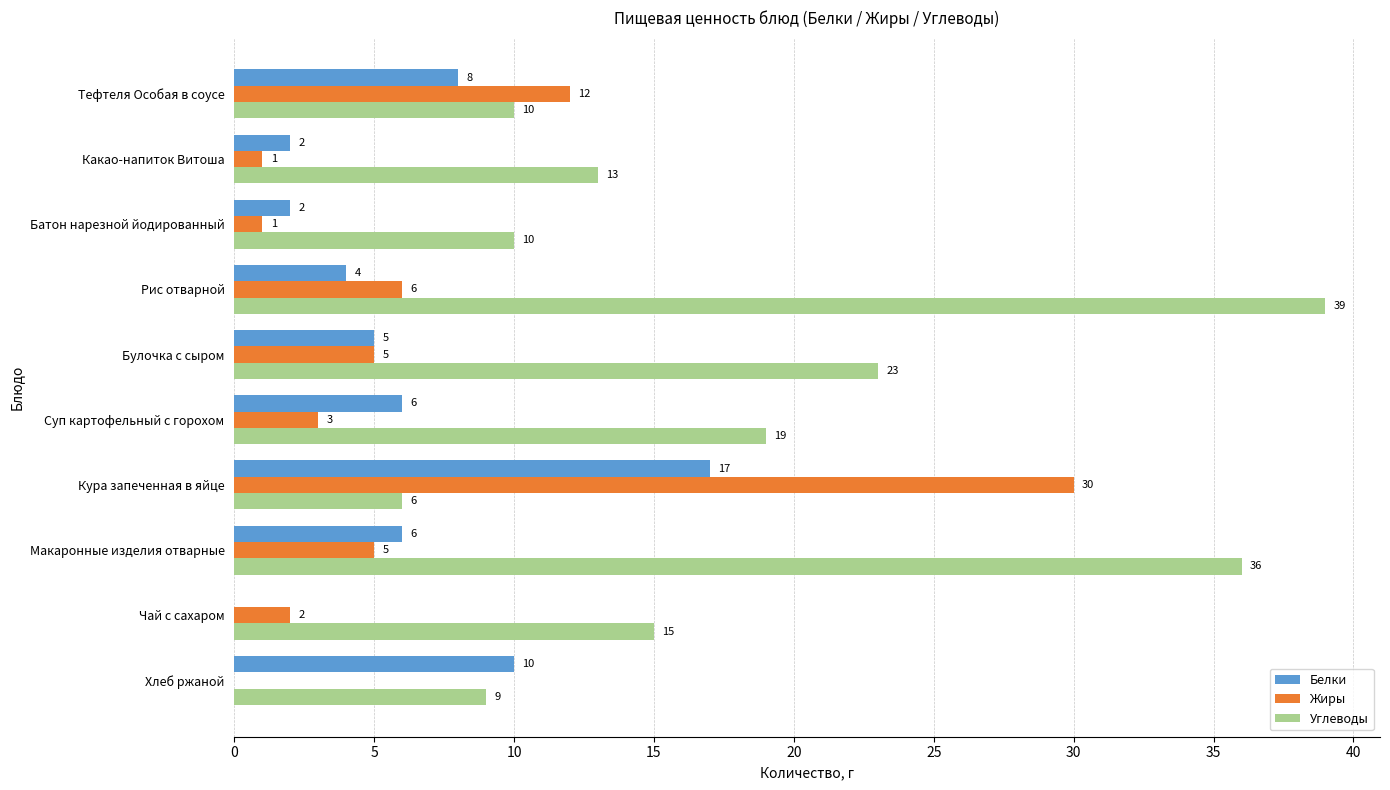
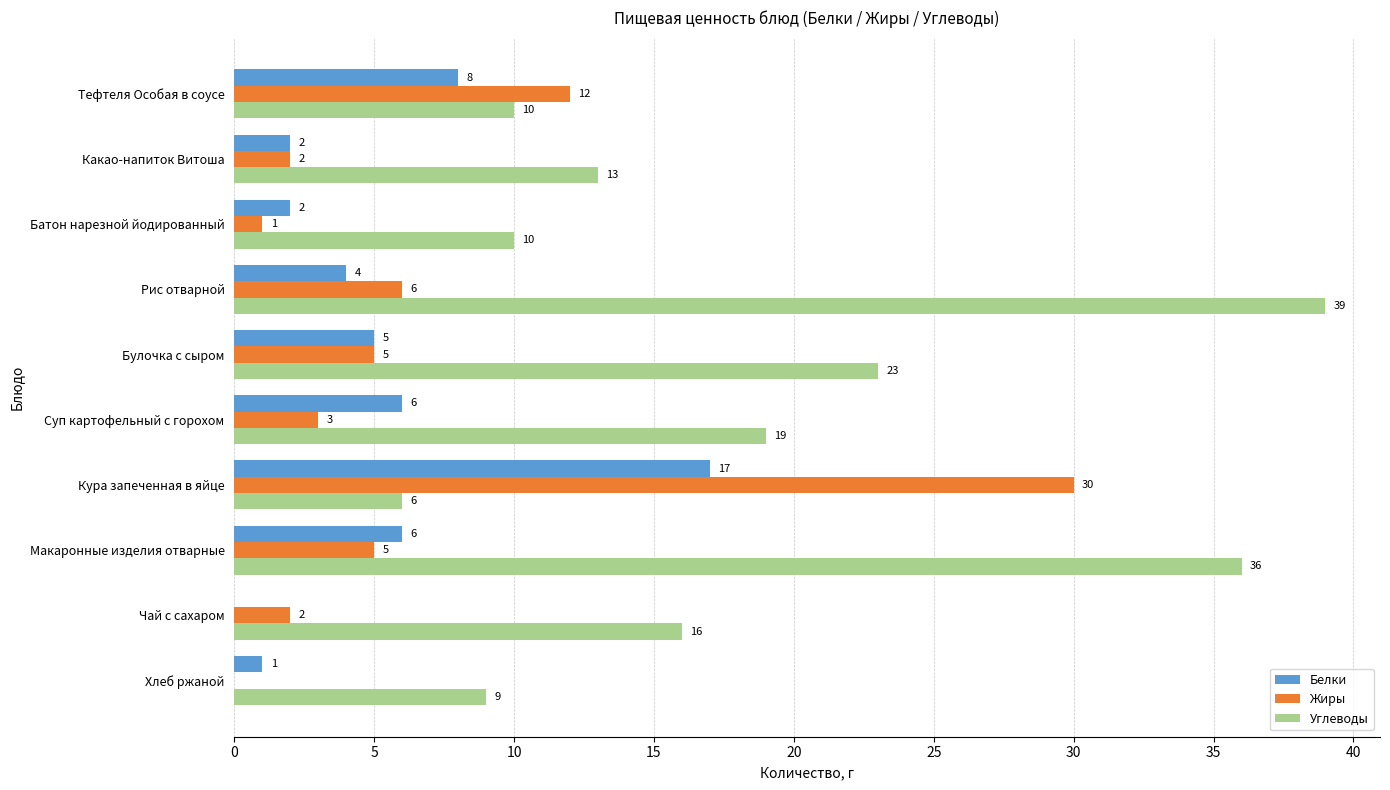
Жиры, Какао-напиток Витоша: 1 -> 2
Углеводы, Чай с сахаром: 15 -> 16
Белки, Хлеб ржаной: 10 -> 1
